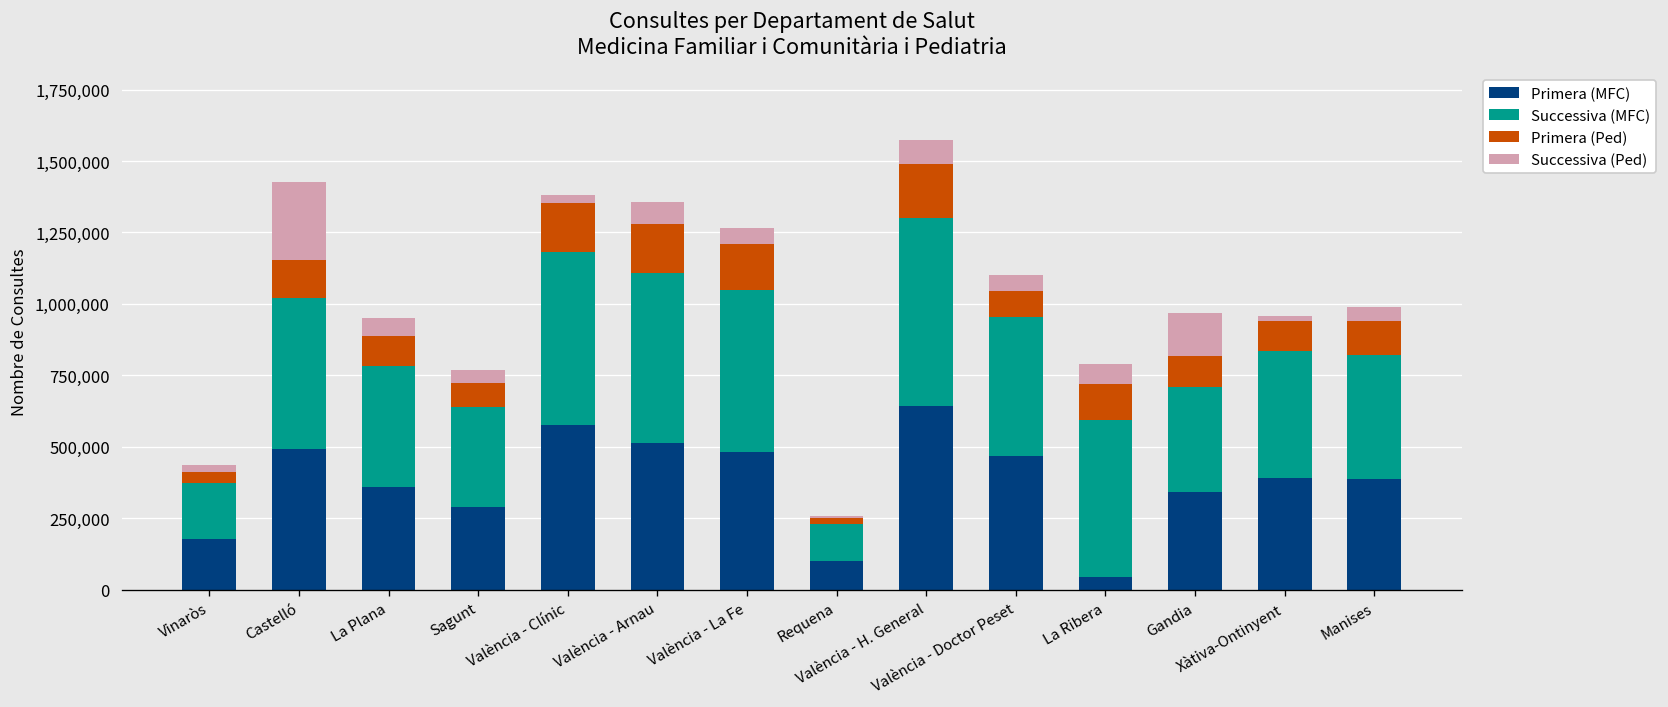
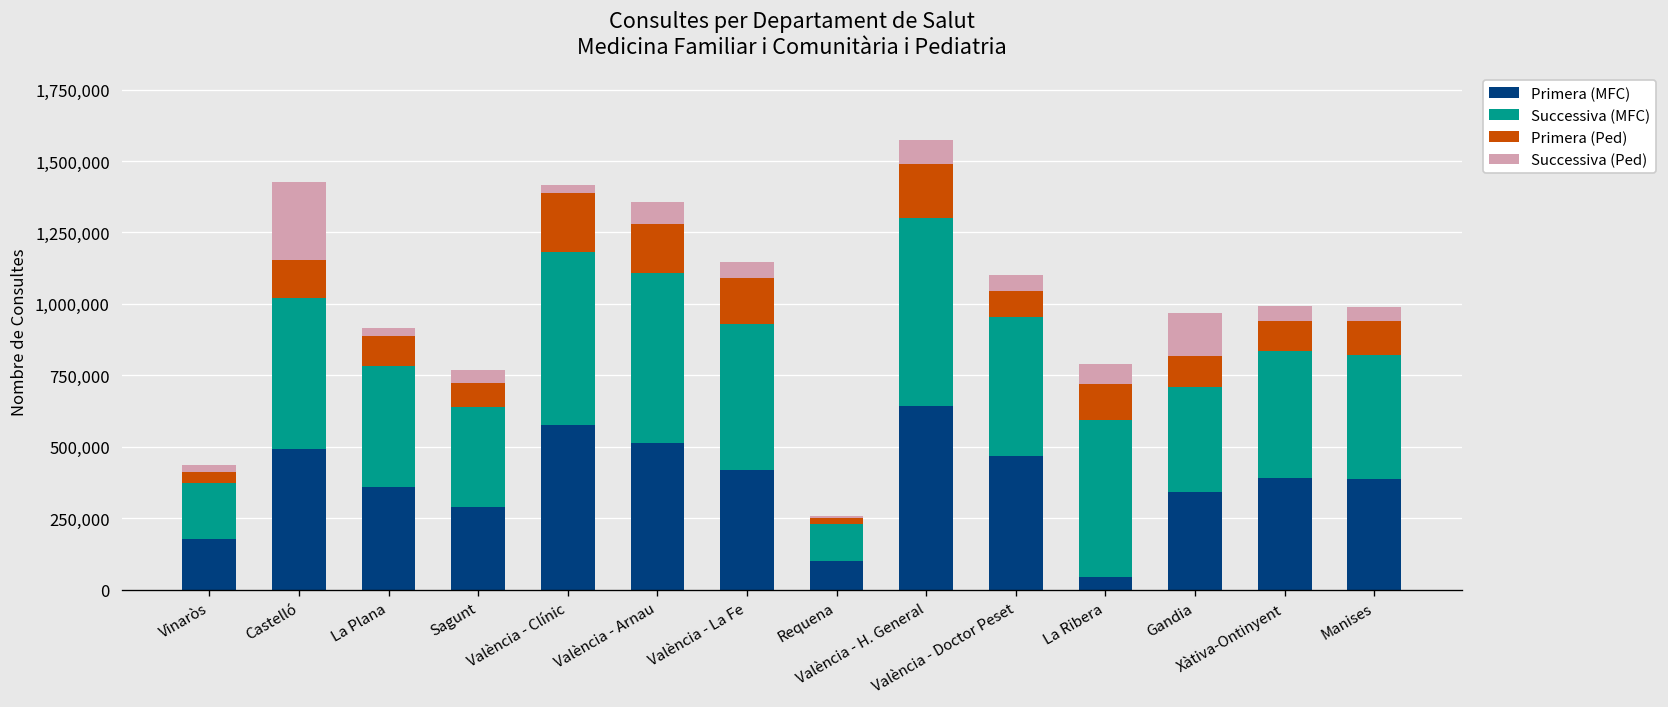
Successiva (Ped), La Plana: 60,000 -> 30,000
Primera (Ped), València - Clínic: 170,000 -> 210,000
Primera (MFC), València - La Fe: 480,000 -> 420,000
Successiva (MFC), València - La Fe: 570,000 -> 510,000
Successiva (Ped), Xàtiva-Ontinyent: 20,000 -> 50,000
